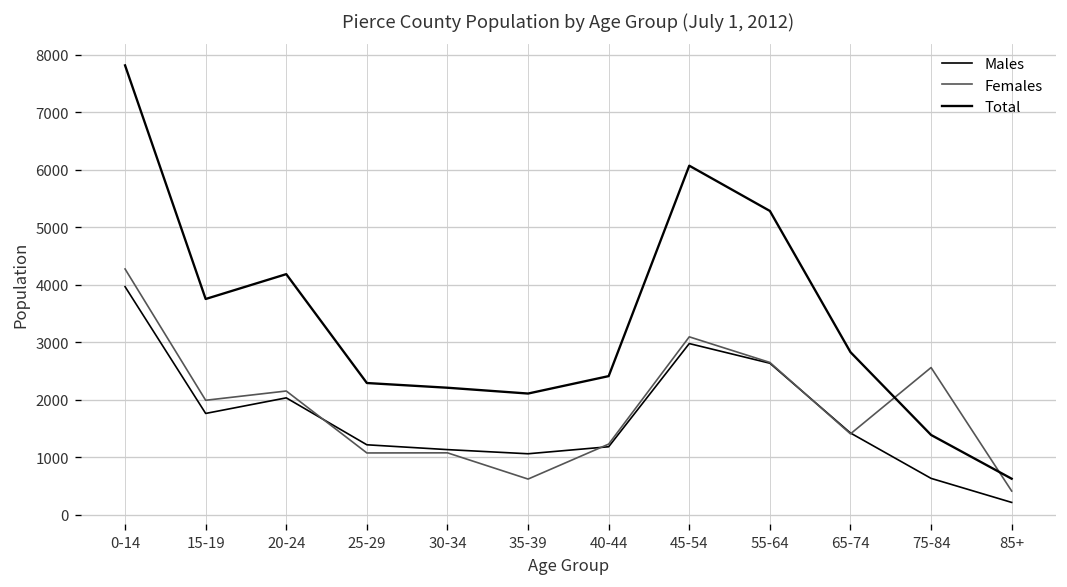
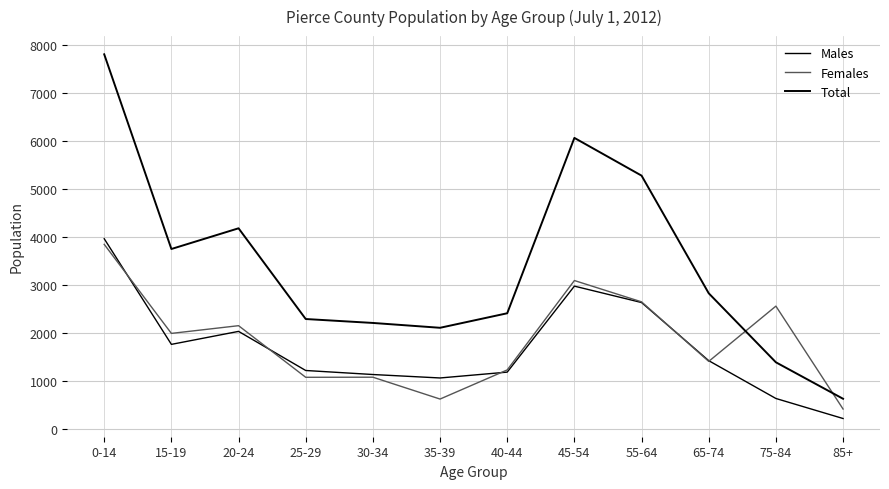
Females, 0-14: 4300 -> 3800
